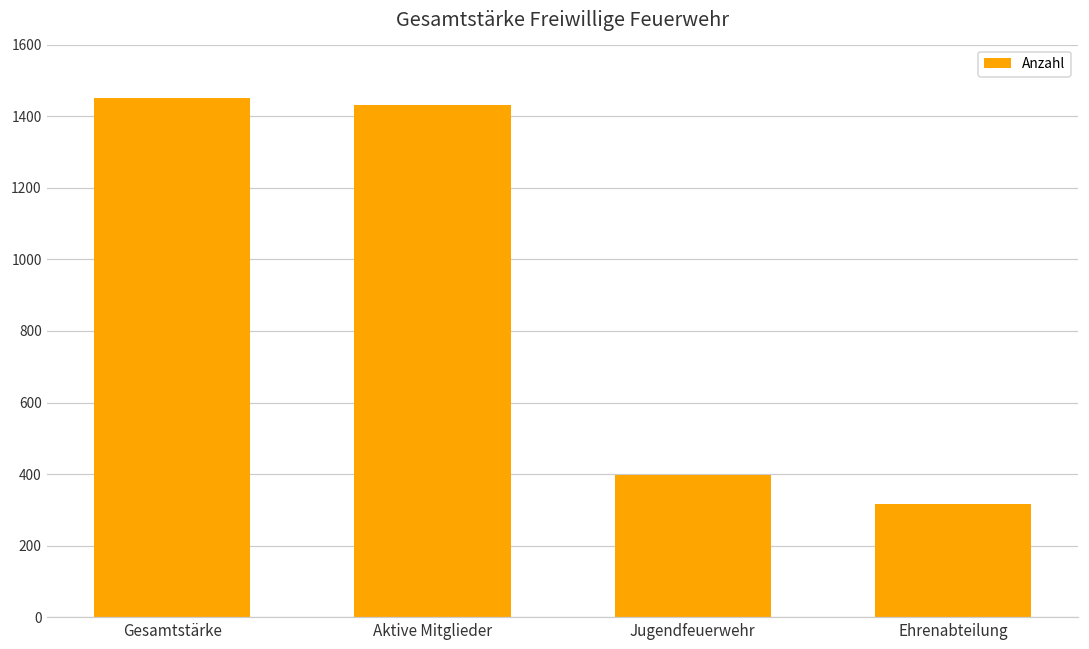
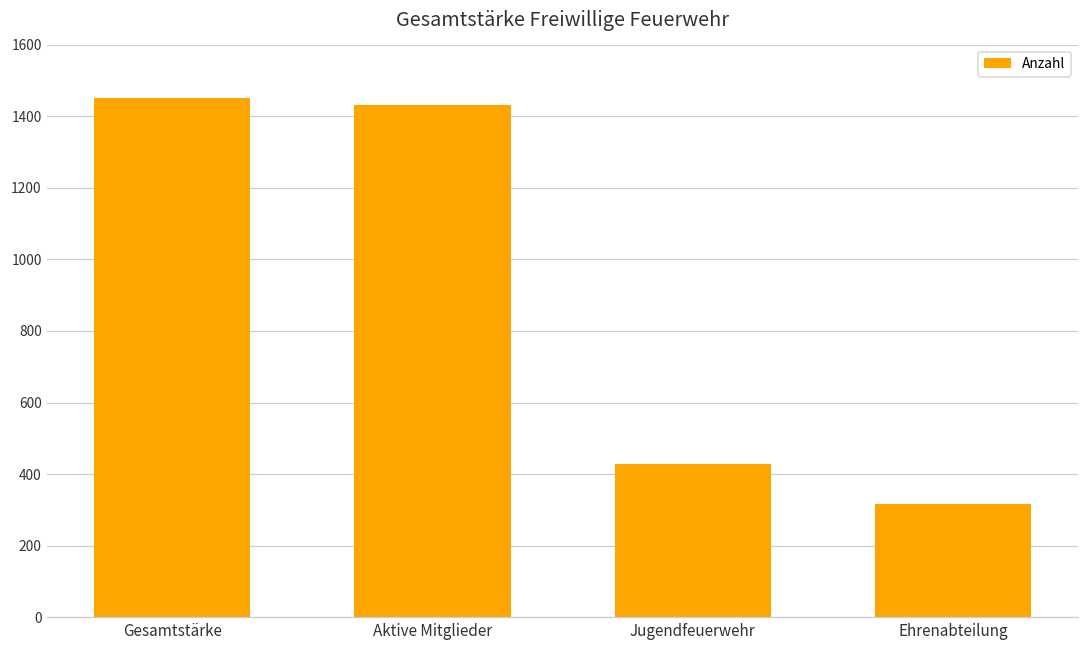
Jugendfeuerwehr: 400 -> 430
